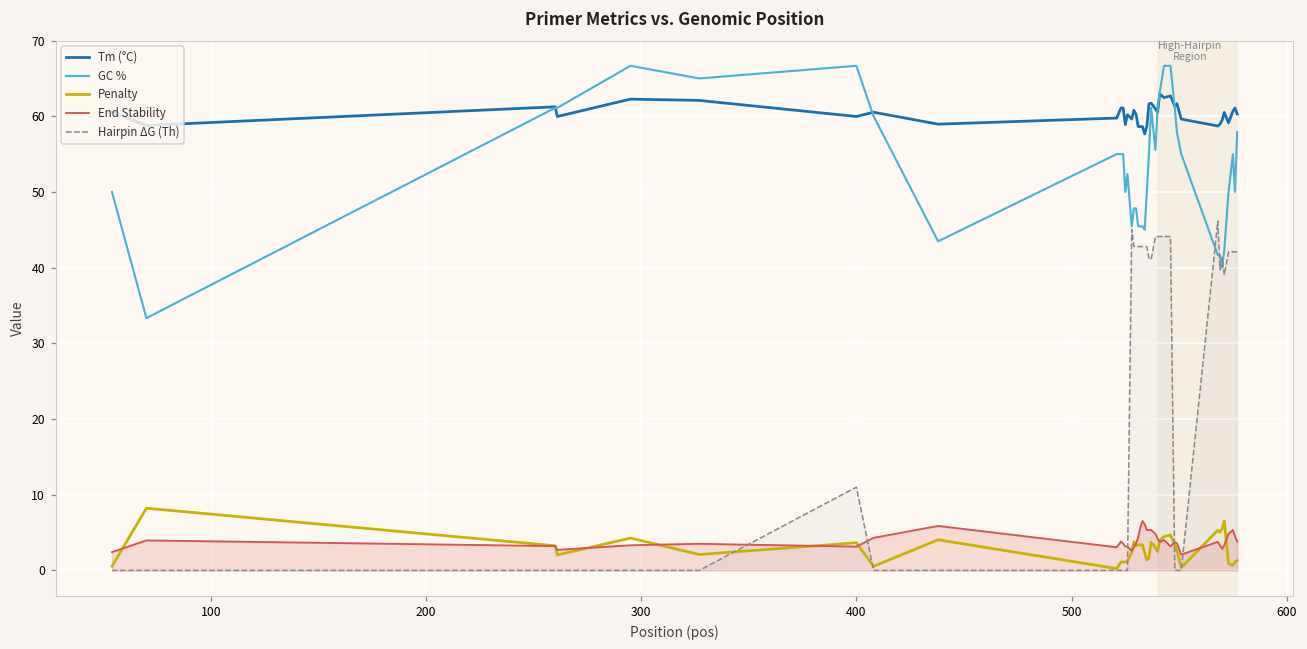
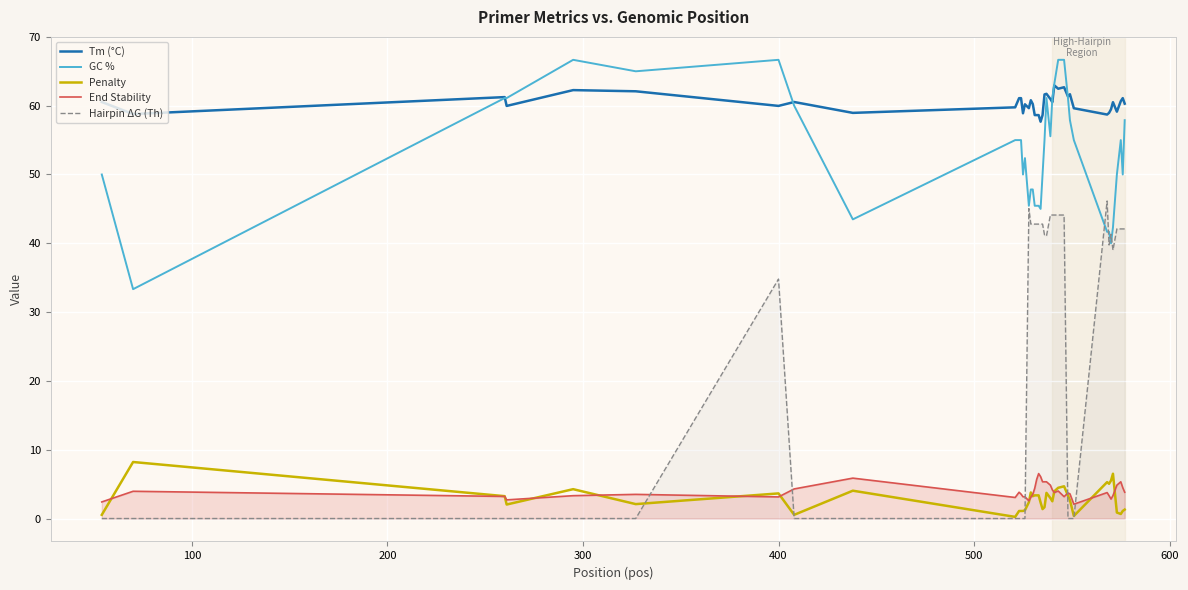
Hairpin ΔG (Th), 400: 11 -> 35
